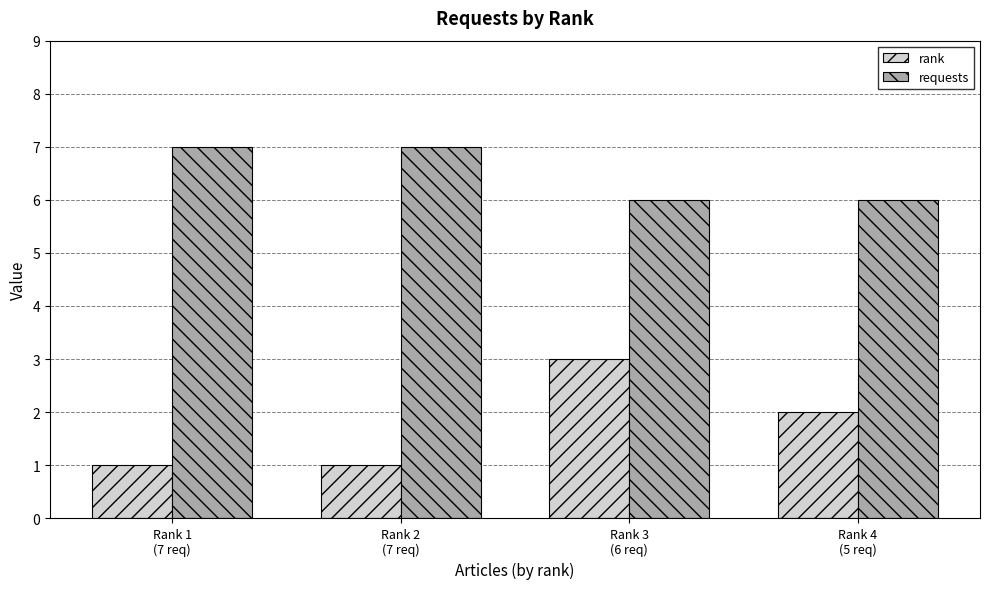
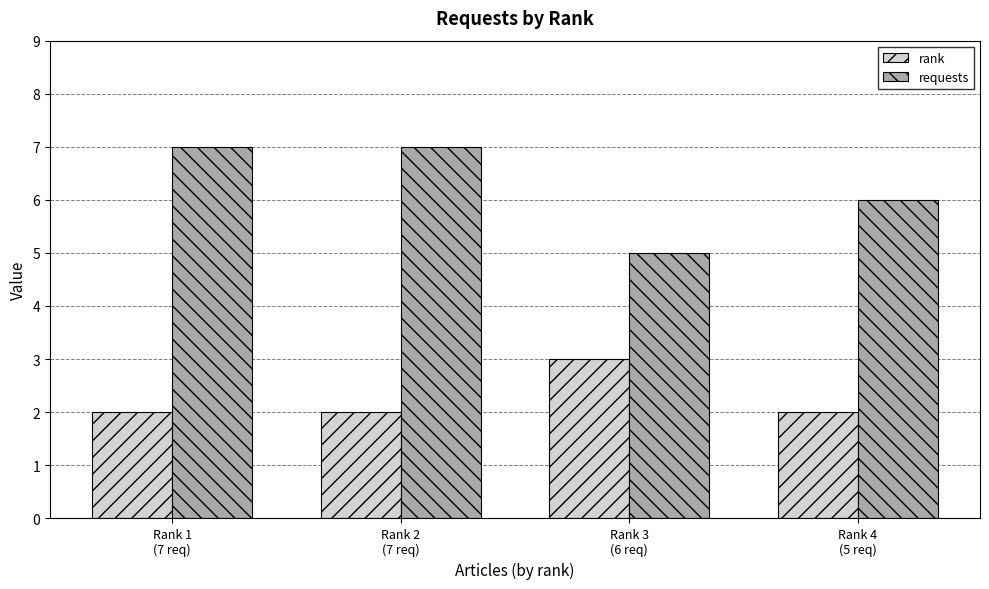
rank, Rank 1 (7 req): 1 -> 2
rank, Rank 2 (7 req): 1 -> 2
requests, Rank 3 (6 req): 6 -> 5
